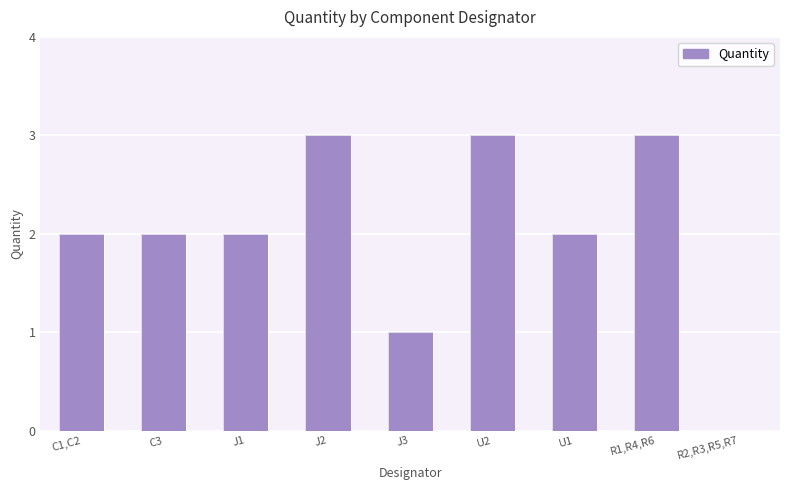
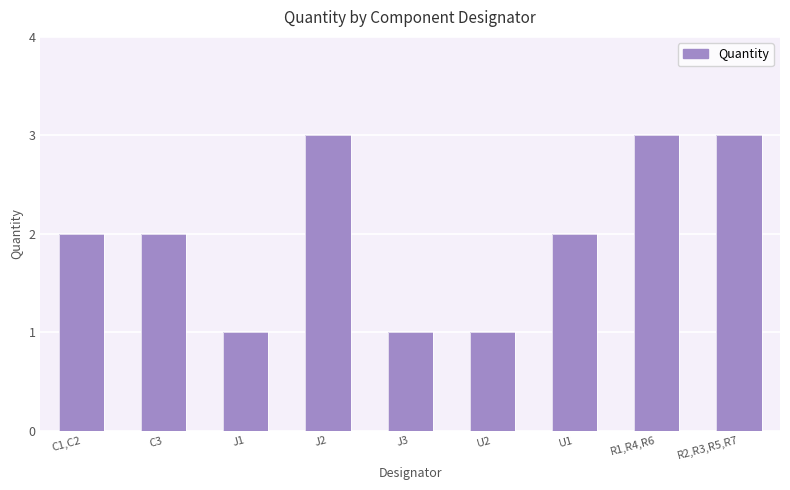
J1: 2 -> 1
U2: 3 -> 1
R2,R3,R5,R7: 0 -> 3
